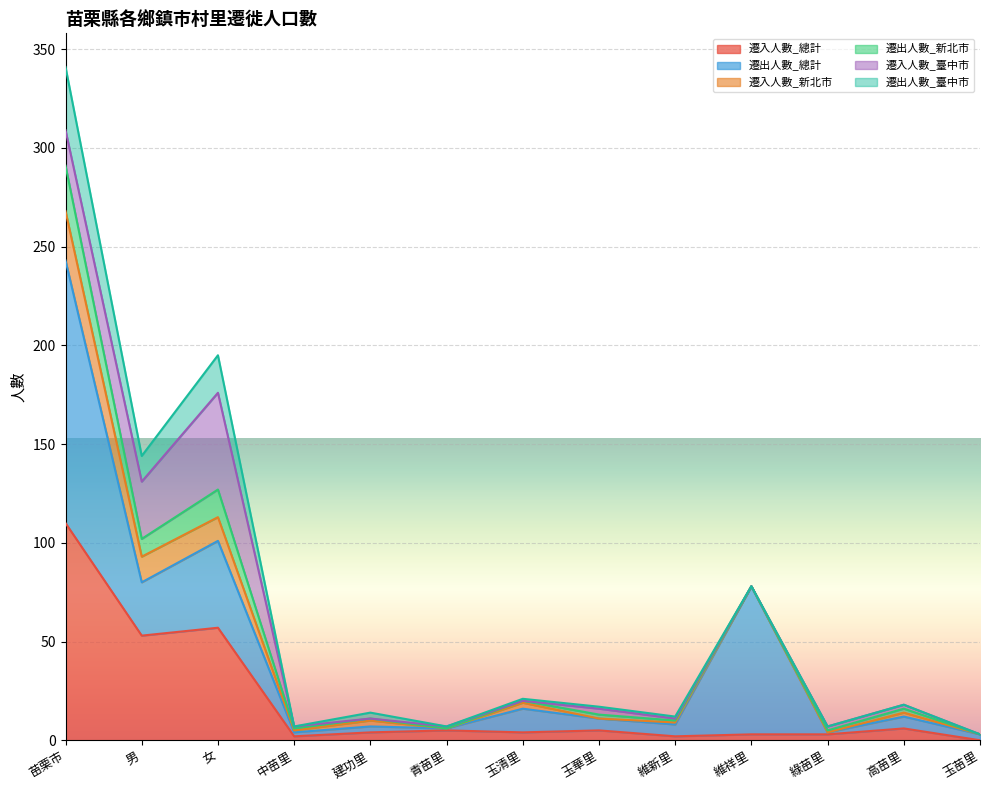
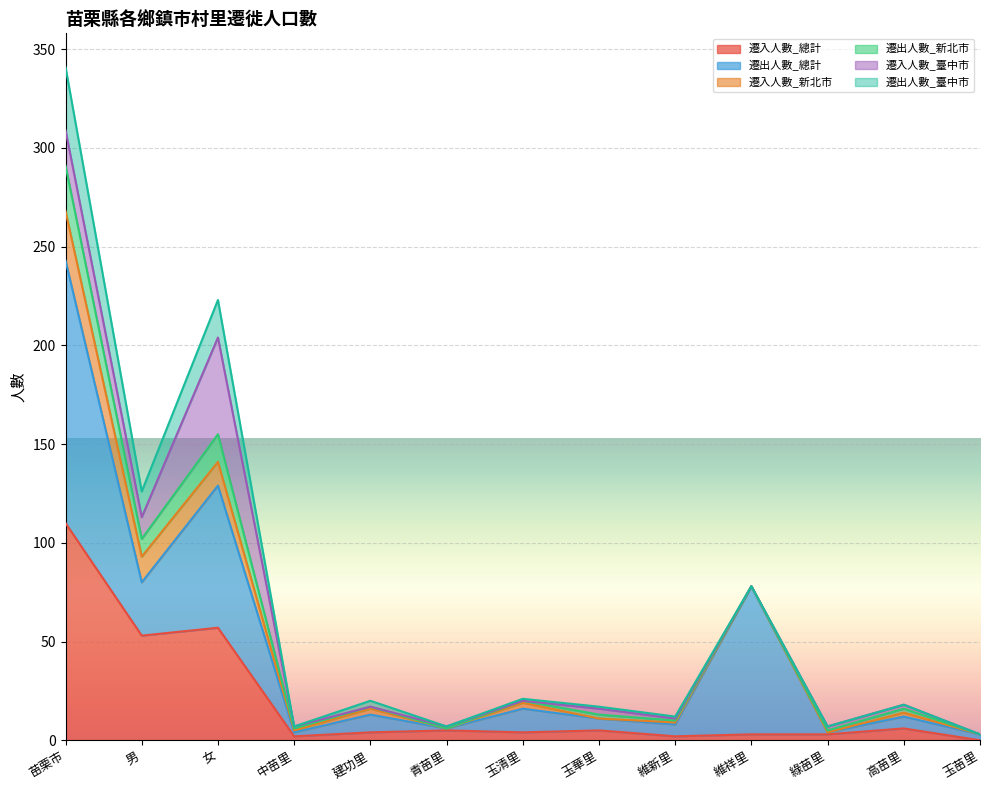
遷入人數_臺中市, 男: 29 -> 11
遷出人數_總計, 女: 44 -> 72
遷出人數_總計, 建功里: 3 -> 9
